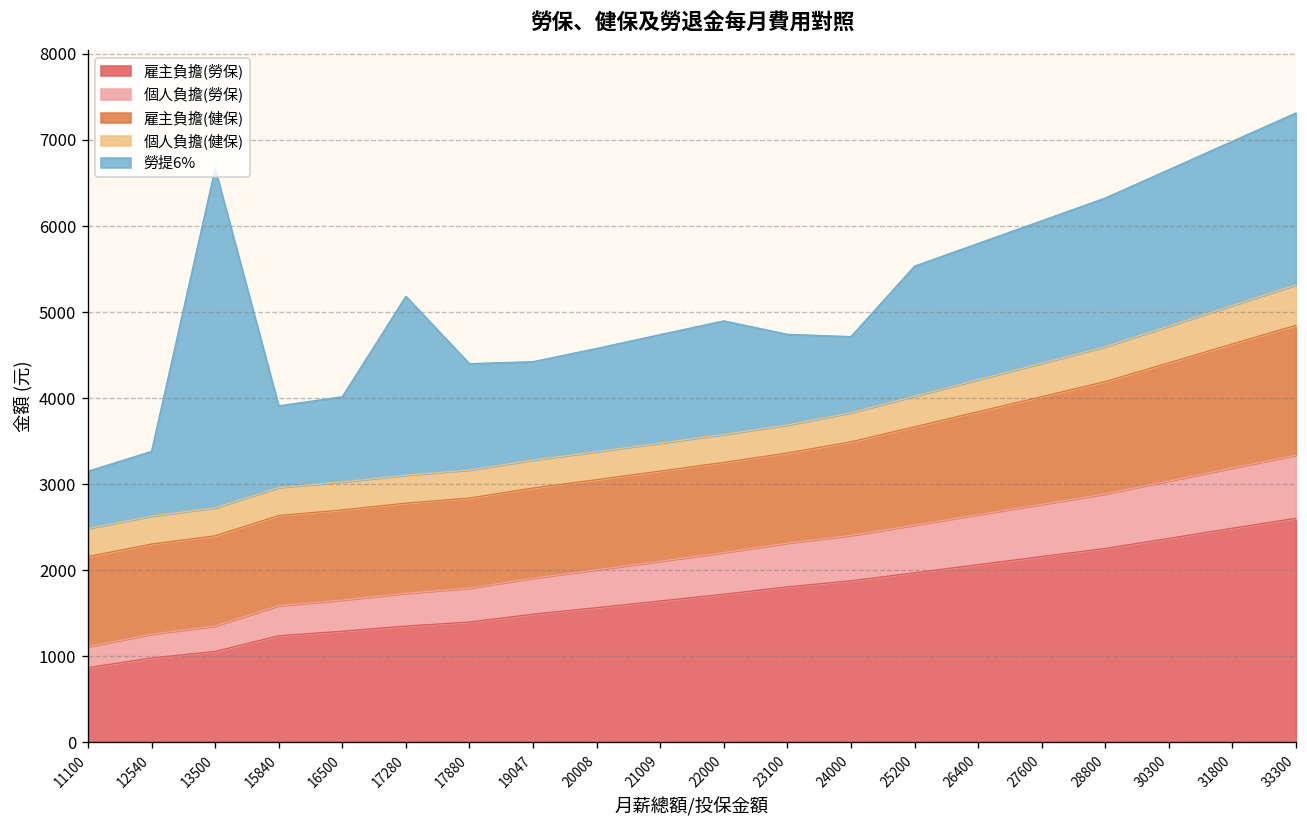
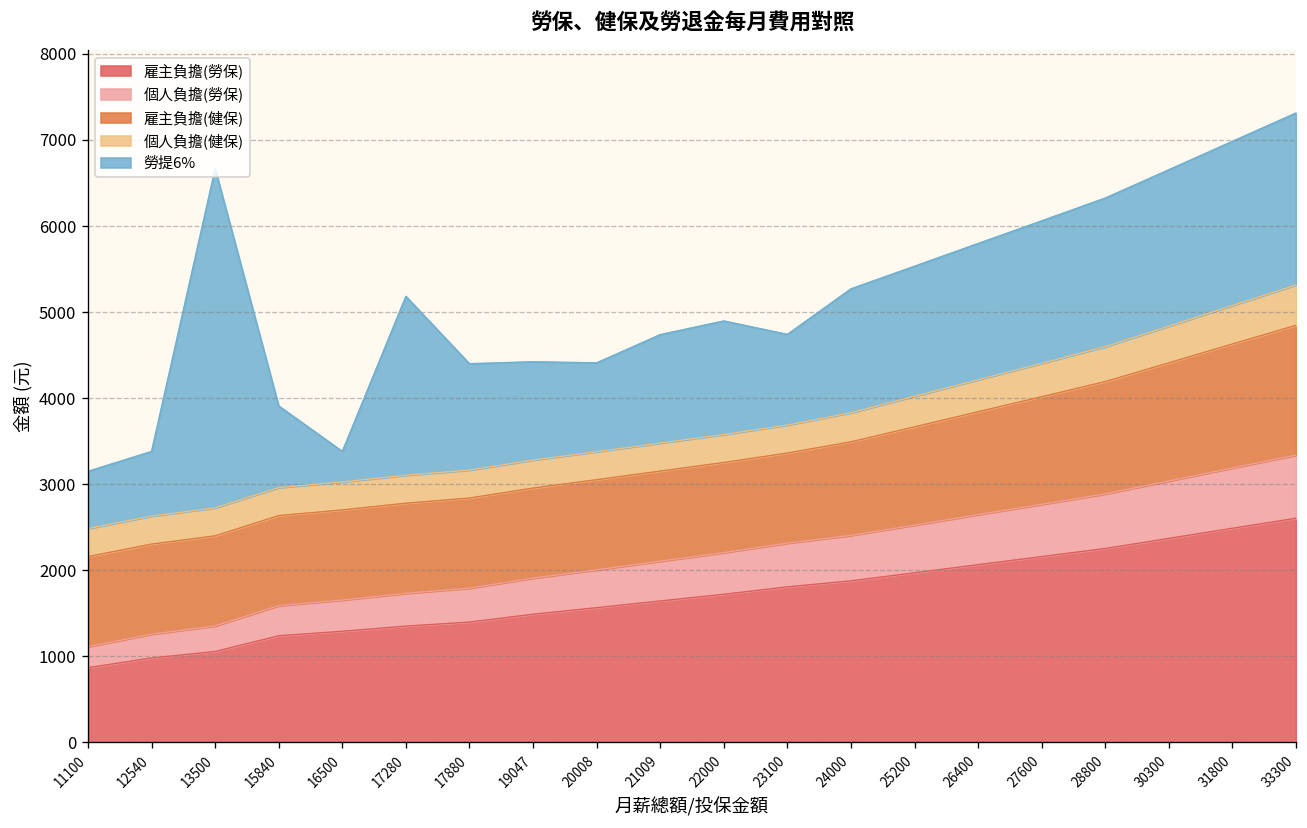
勞提6%, 16500: 1000 -> 400
勞提6%, 20008: 1200 -> 1000
勞提6%, 24000: 900 -> 1400
